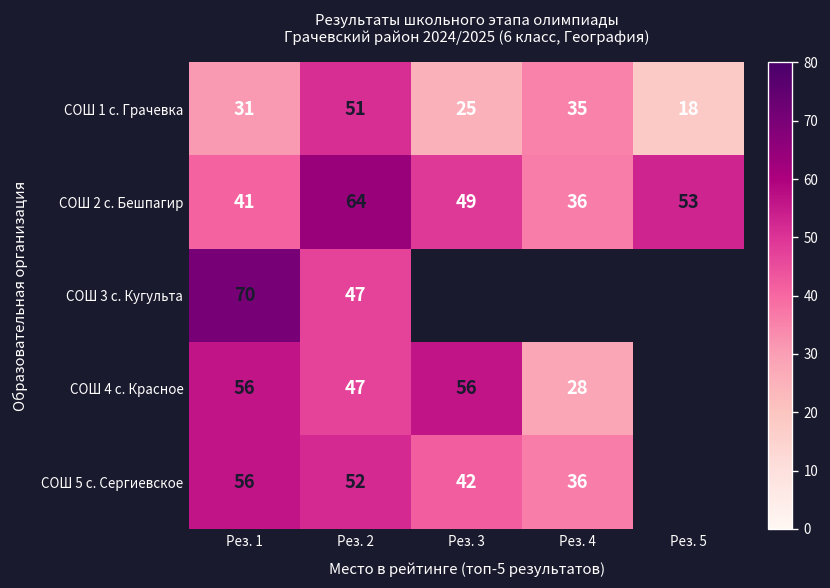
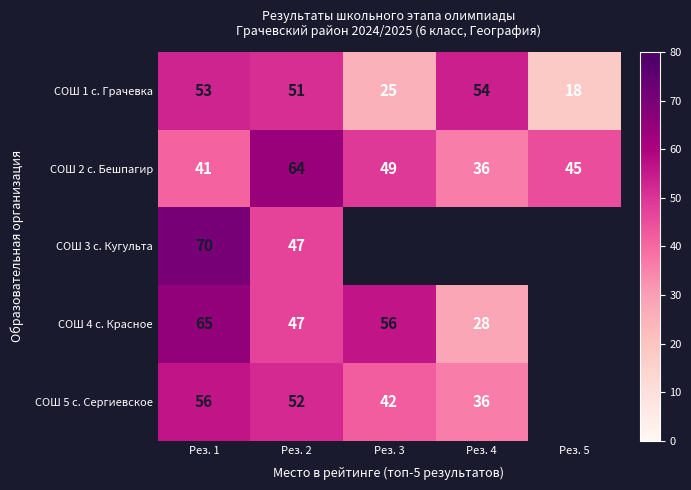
СОШ 1 с. Грачевка, Рез. 1: 31 -> 53
СОШ 1 с. Грачевка, Рез. 4: 35 -> 54
СОШ 2 с. Бешпагир, Рез. 5: 53 -> 45
СОШ 4 с. Красное, Рез. 1: 56 -> 65
